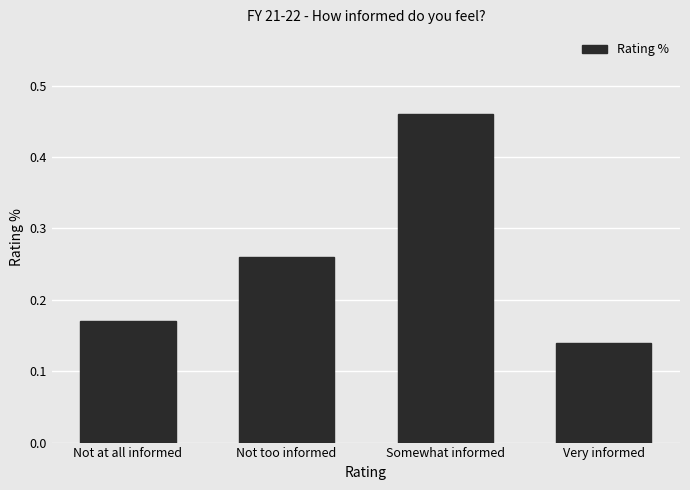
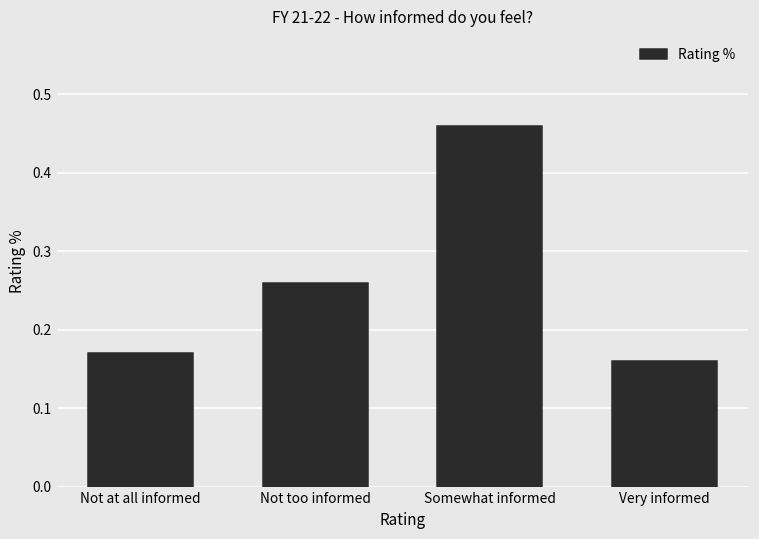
Very informed: 0.14 -> 0.16
